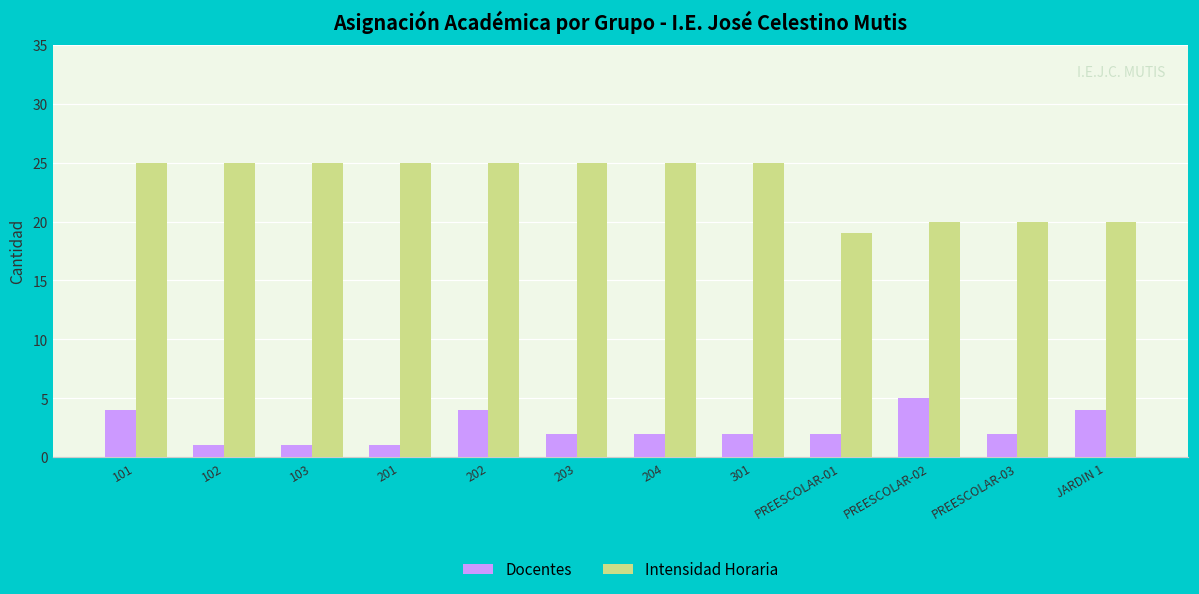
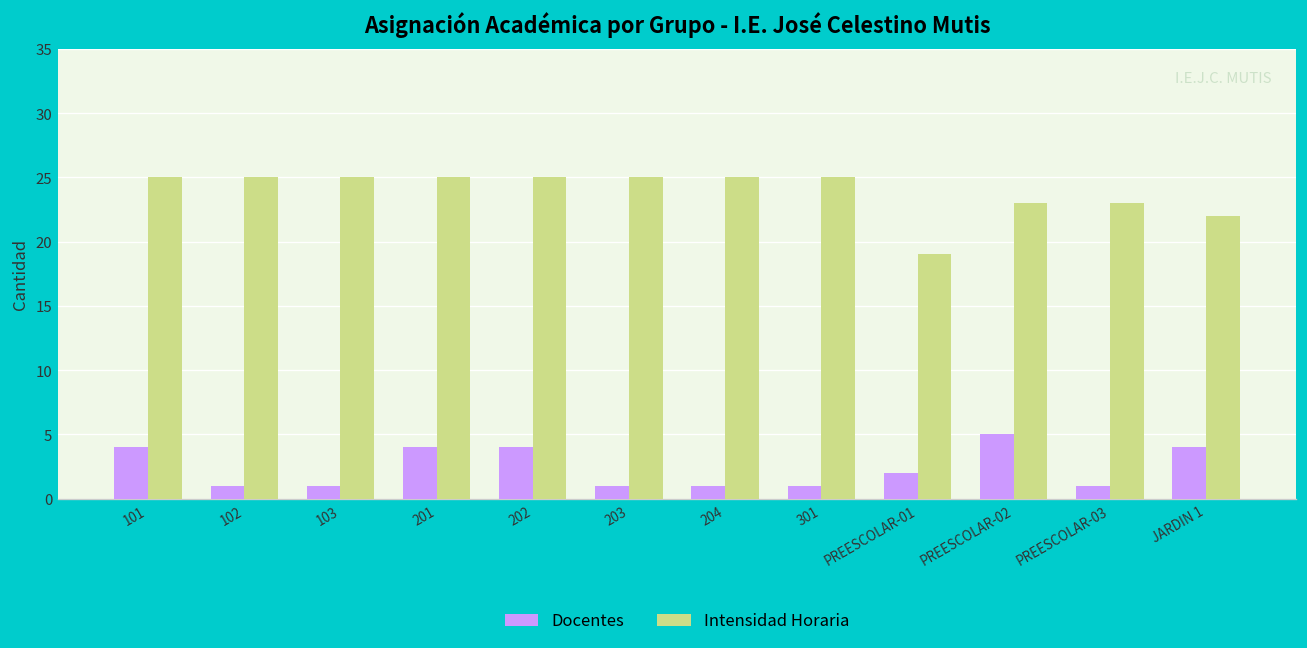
Docentes, 201: 1 -> 4
Docentes, 203: 2 -> 1
Docentes, 204: 2 -> 1
Docentes, 301: 2 -> 1
Intensidad Horaria, PREESCOLAR-02: 20 -> 23
Docentes, PREESCOLAR-03: 2 -> 1
Intensidad Horaria, PREESCOLAR-03: 20 -> 23
Intensidad Horaria, JARDIN 1: 20 -> 22
